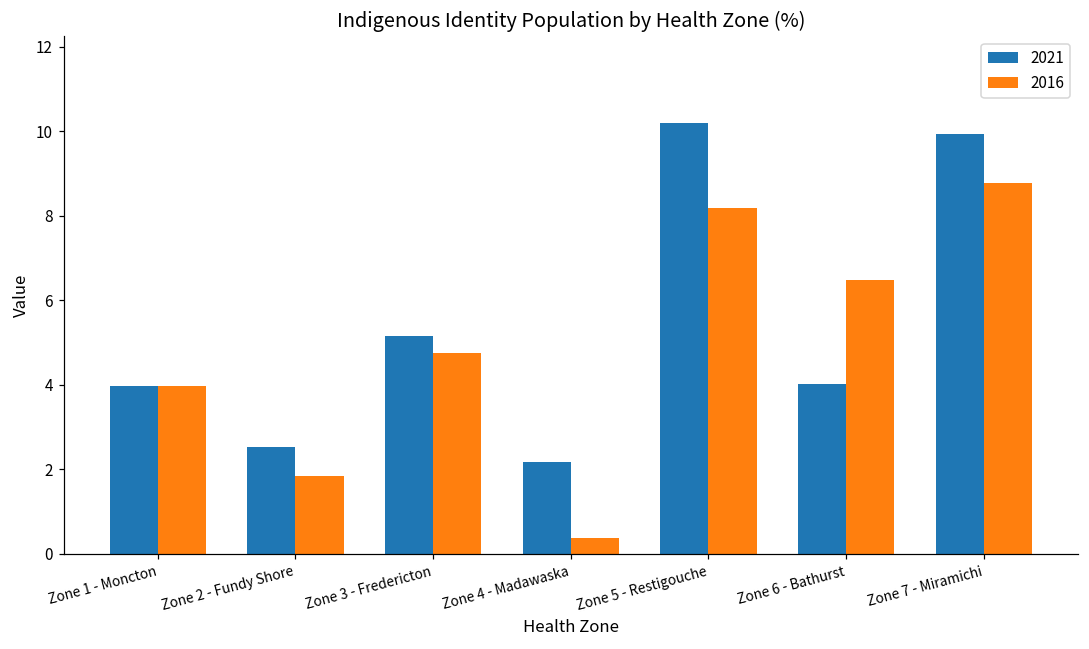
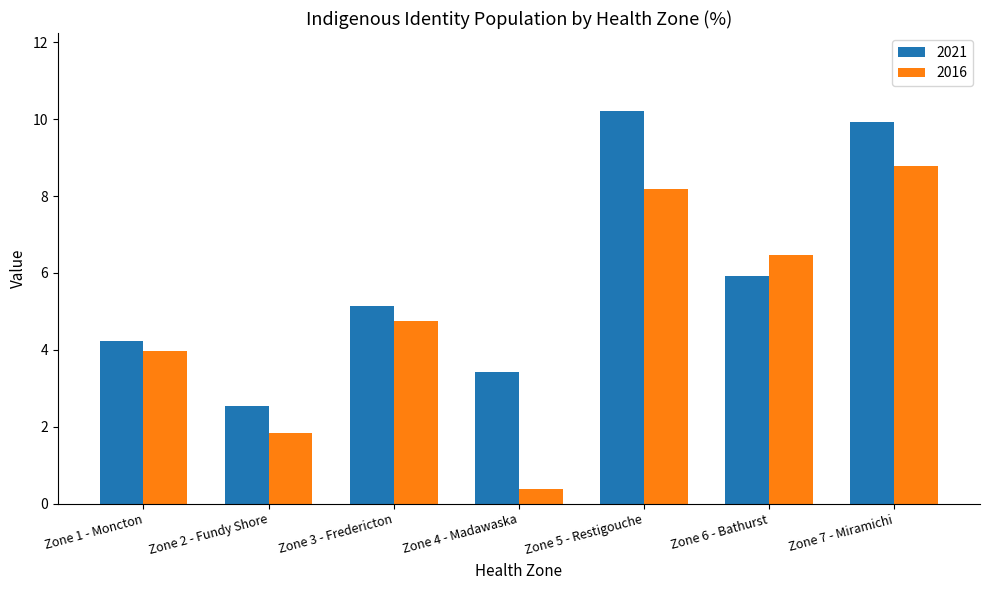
2021, Zone 1 - Moncton: 4.0 -> 4.2
2021, Zone 4 - Madawaska: 2.2 -> 3.4
2021, Zone 6 - Bathurst: 4.0 -> 5.9
